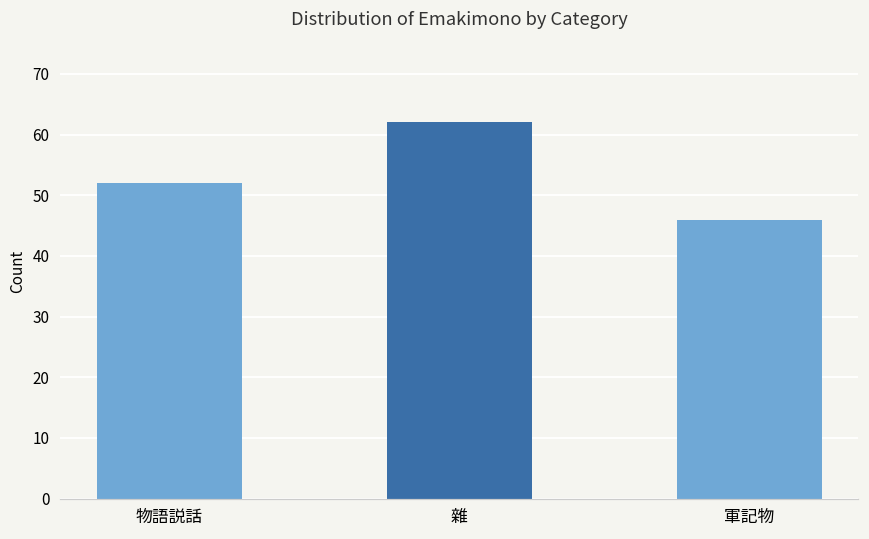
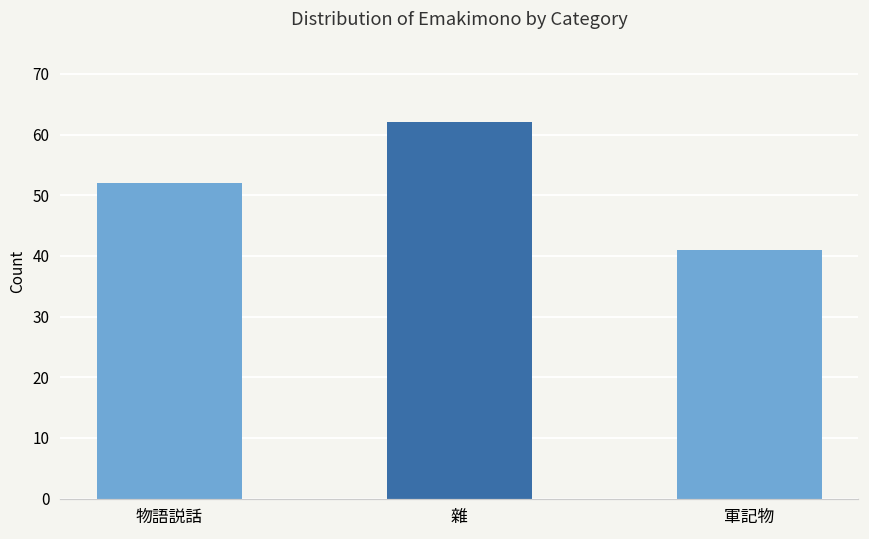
軍記物: 46 -> 41
